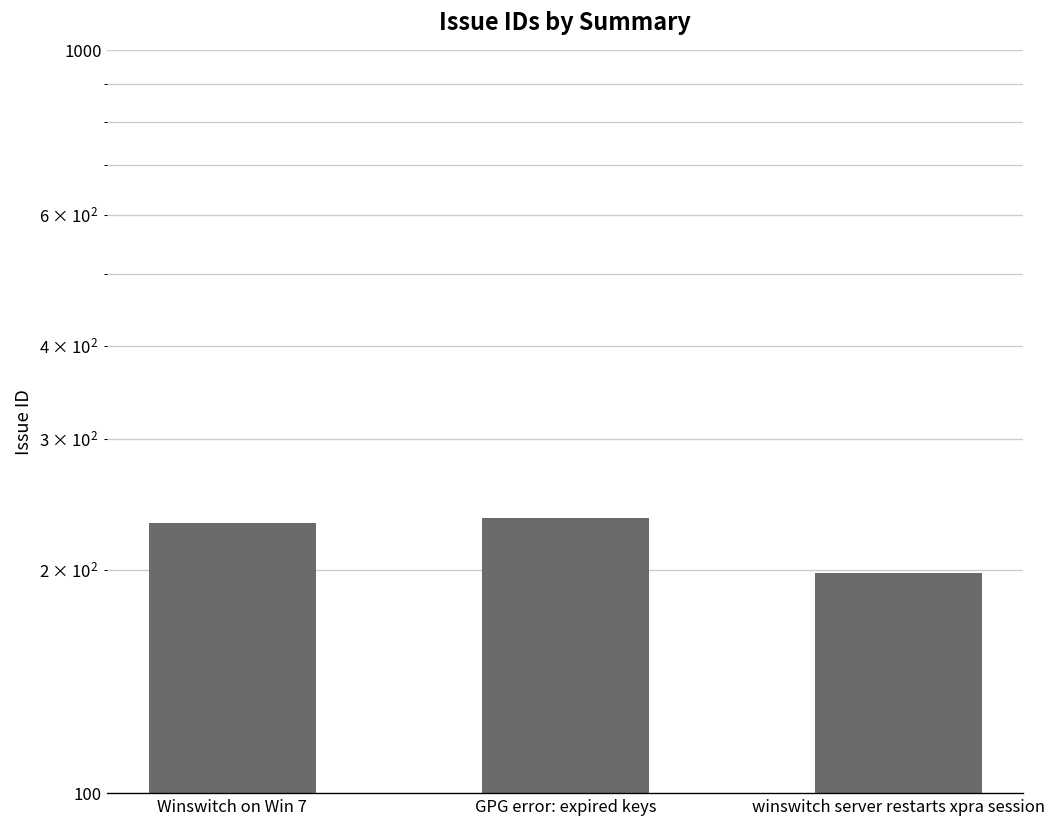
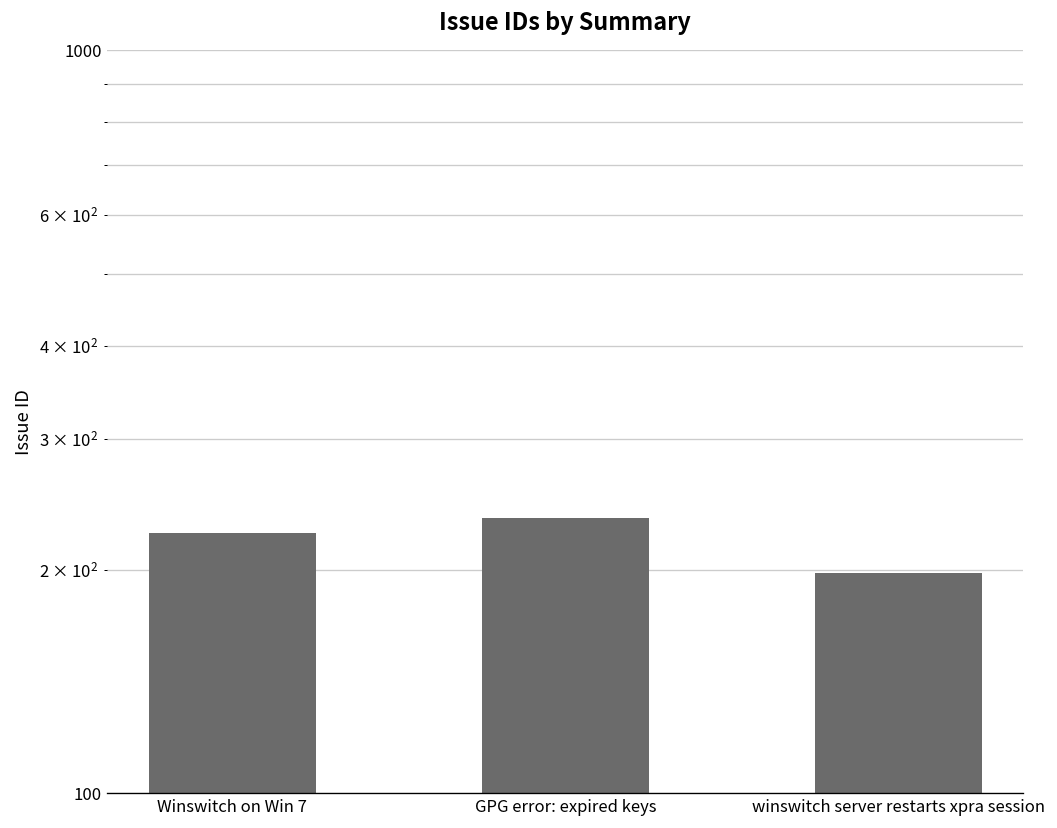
Winswitch on Win 7: 231 -> 224
